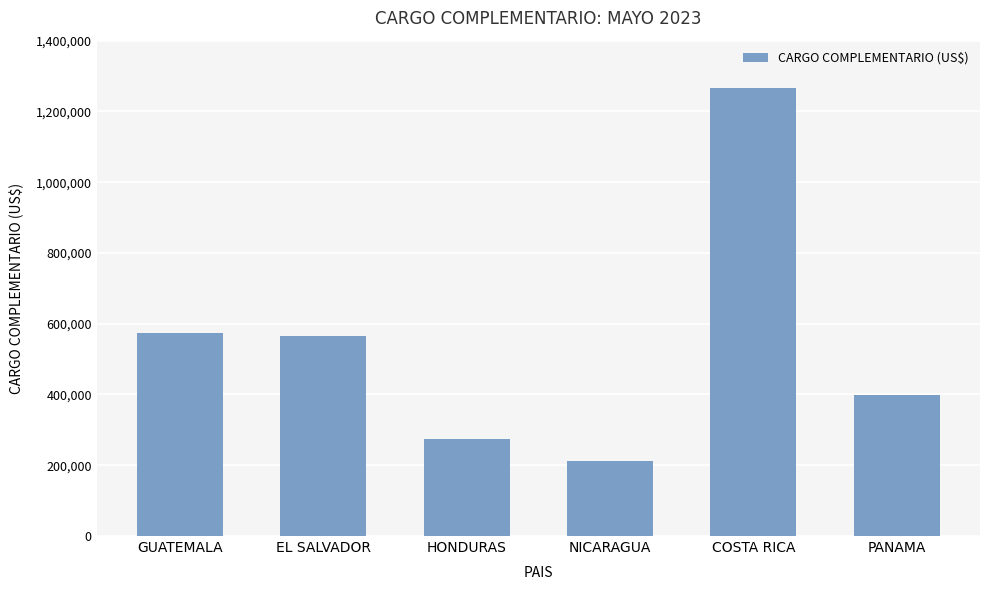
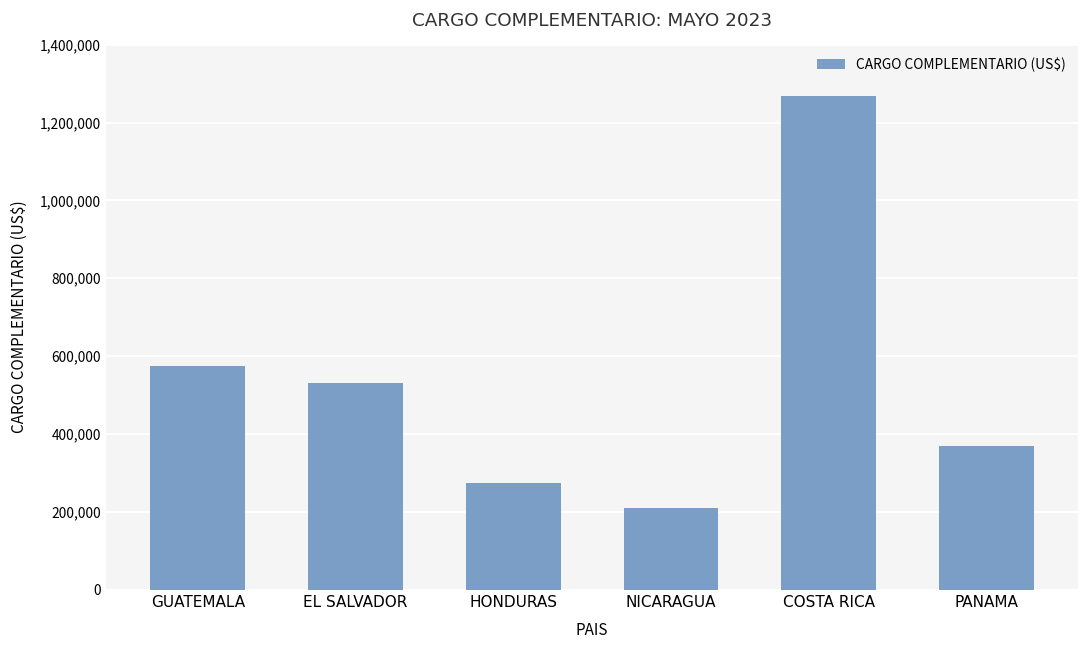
EL SALVADOR: 560,000 -> 530,000
PANAMA: 400,000 -> 370,000
